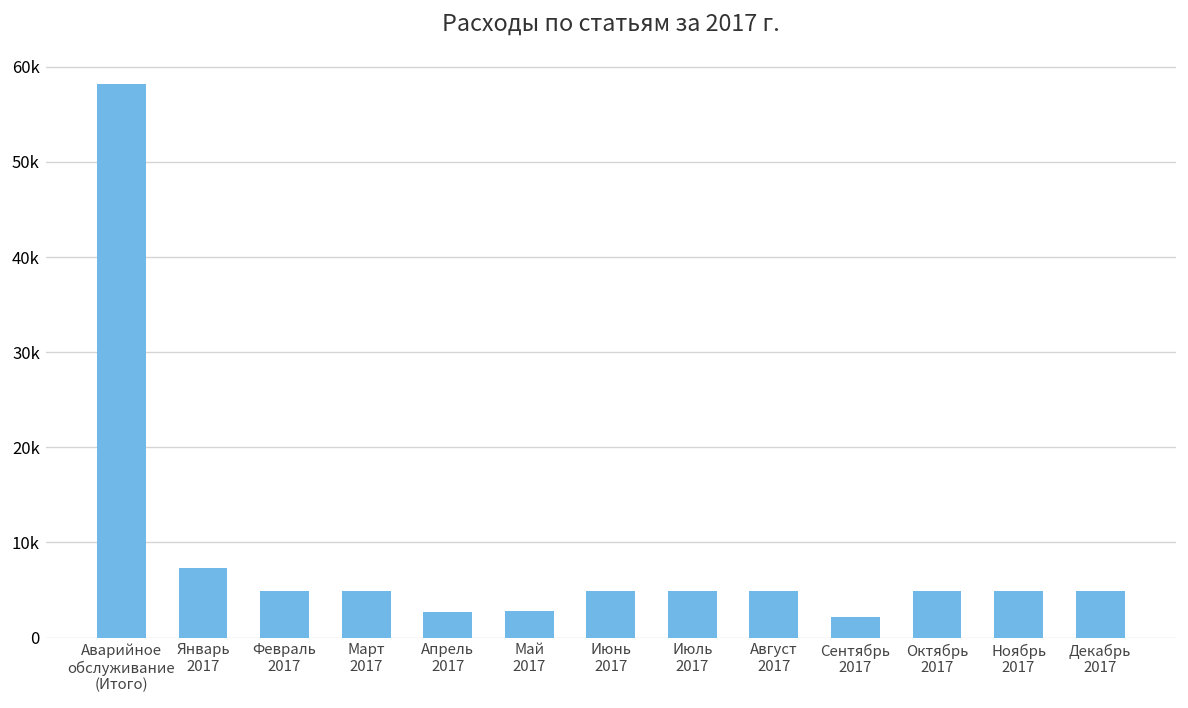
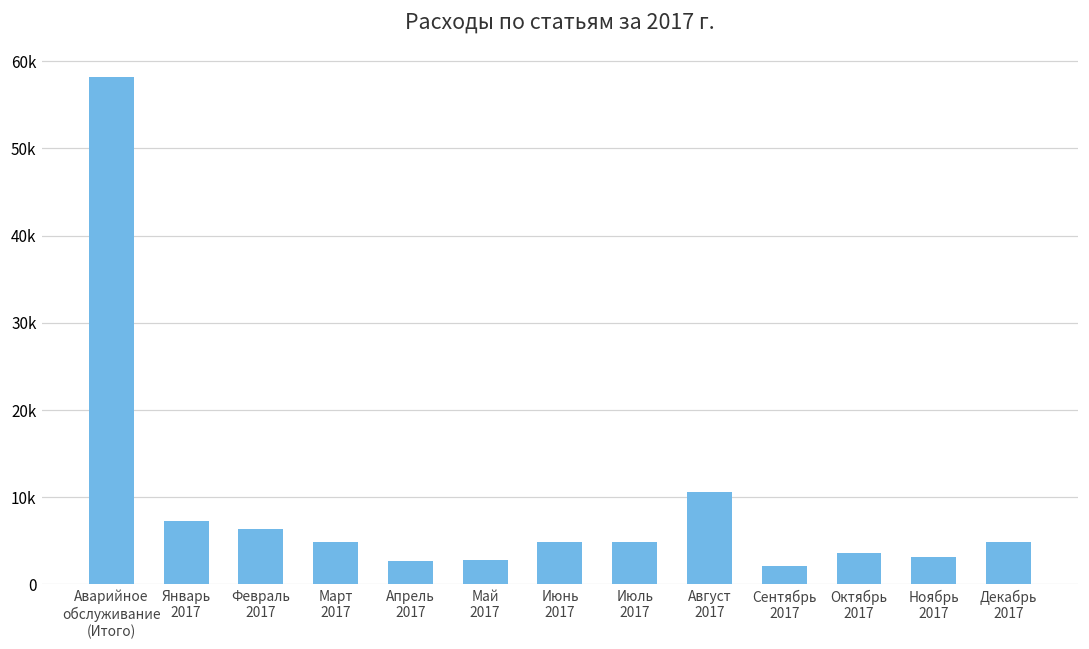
Февраль 2017: 5000 -> 6000
Август 2017: 5000 -> 11000
Октябрь 2017: 5000 -> 4000
Ноябрь 2017: 5000 -> 3000
